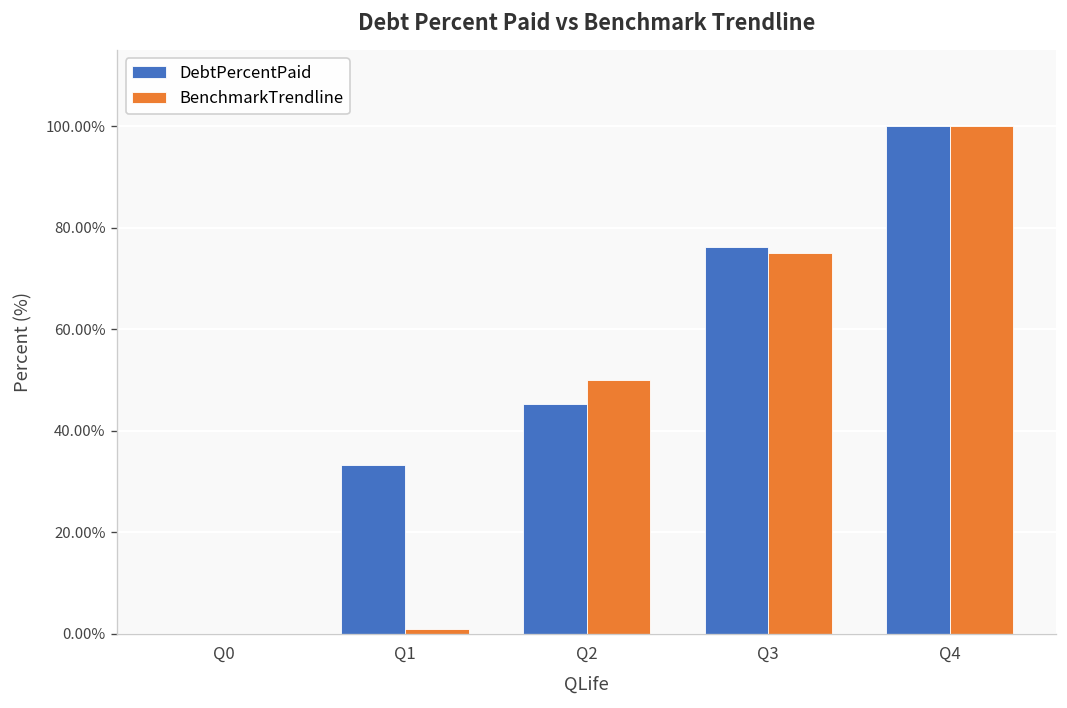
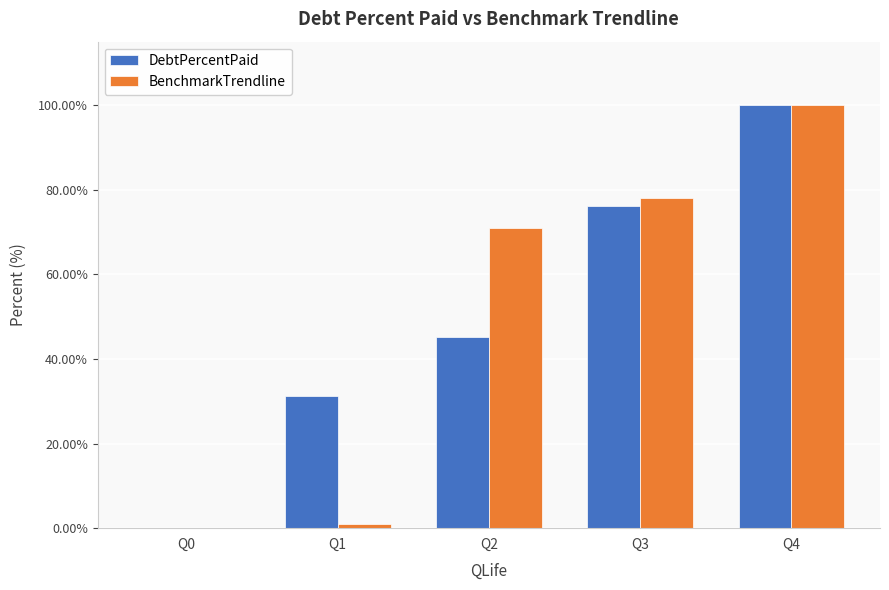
DebtPercentPaid, Q1: 33% -> 31%
BenchmarkTrendline, Q2: 50% -> 71%
BenchmarkTrendline, Q3: 75% -> 78%
